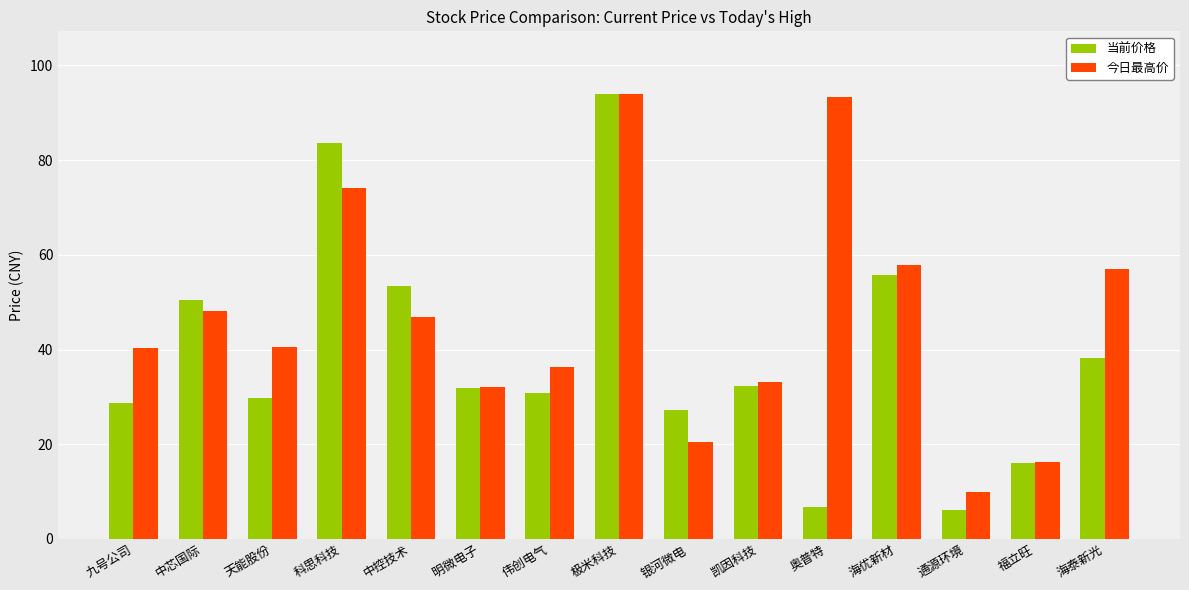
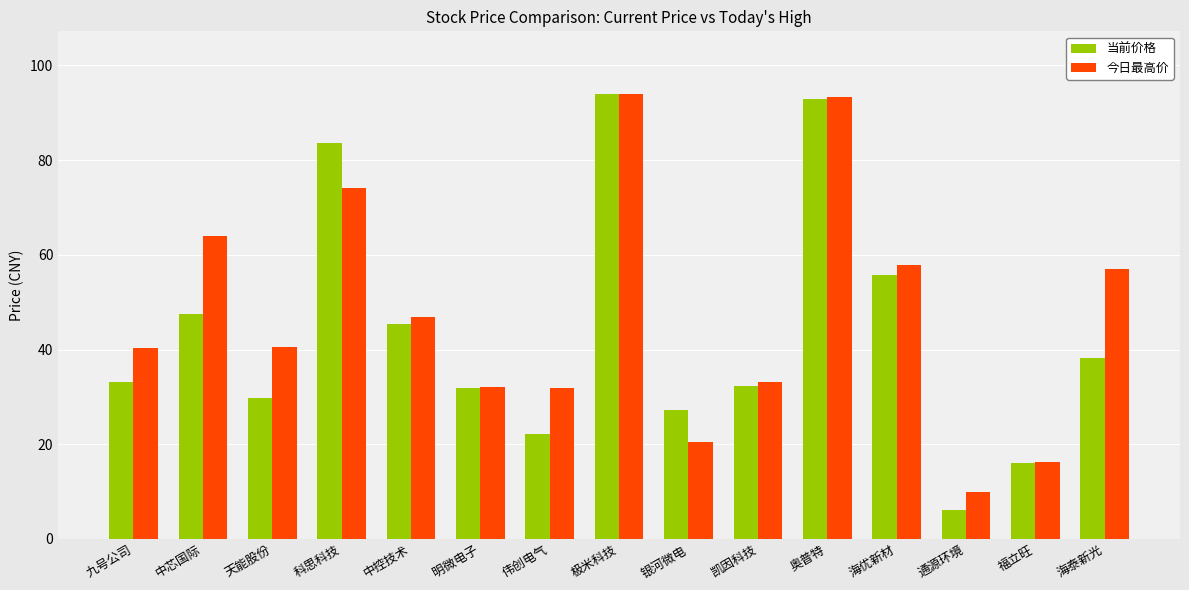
当前价格, 九号公司: 29 -> 33
当前价格, 中芯国际: 50 -> 48
今日最高价, 中芯国际: 48 -> 64
当前价格, 中控技术: 53 -> 45
当前价格, 伟创电气: 31 -> 22
今日最高价, 伟创电气: 36 -> 32
当前价格, 奥普特: 7 -> 93
